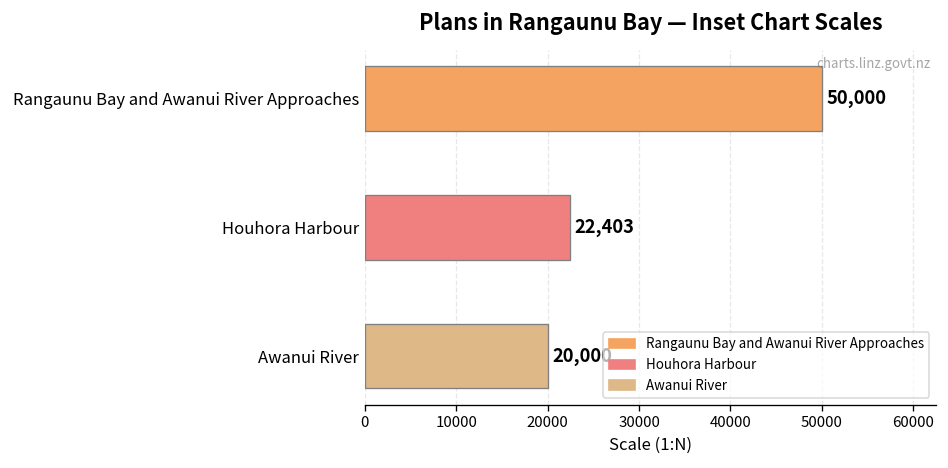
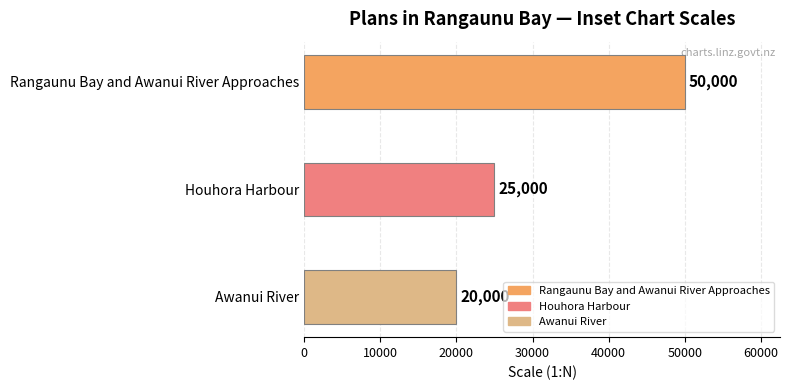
Houhora Harbour: 22,403 -> 25,000
